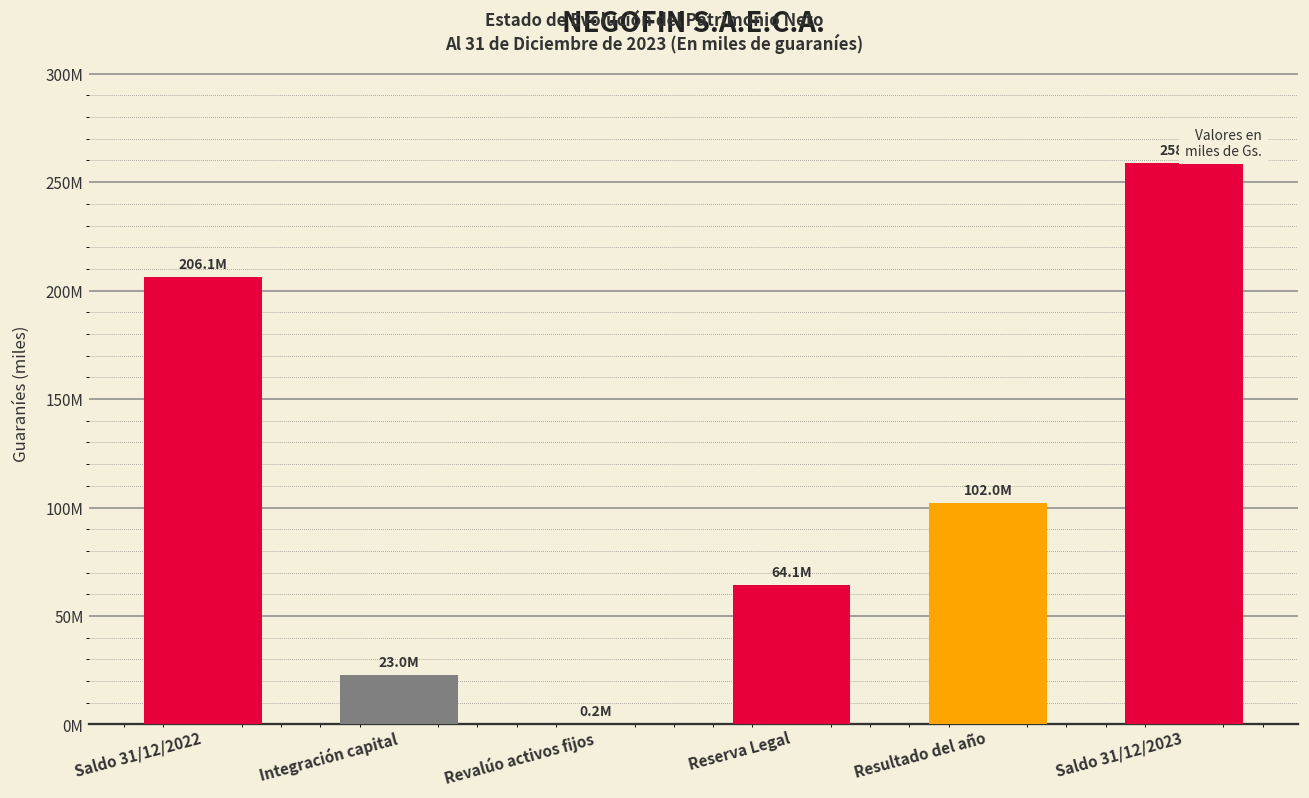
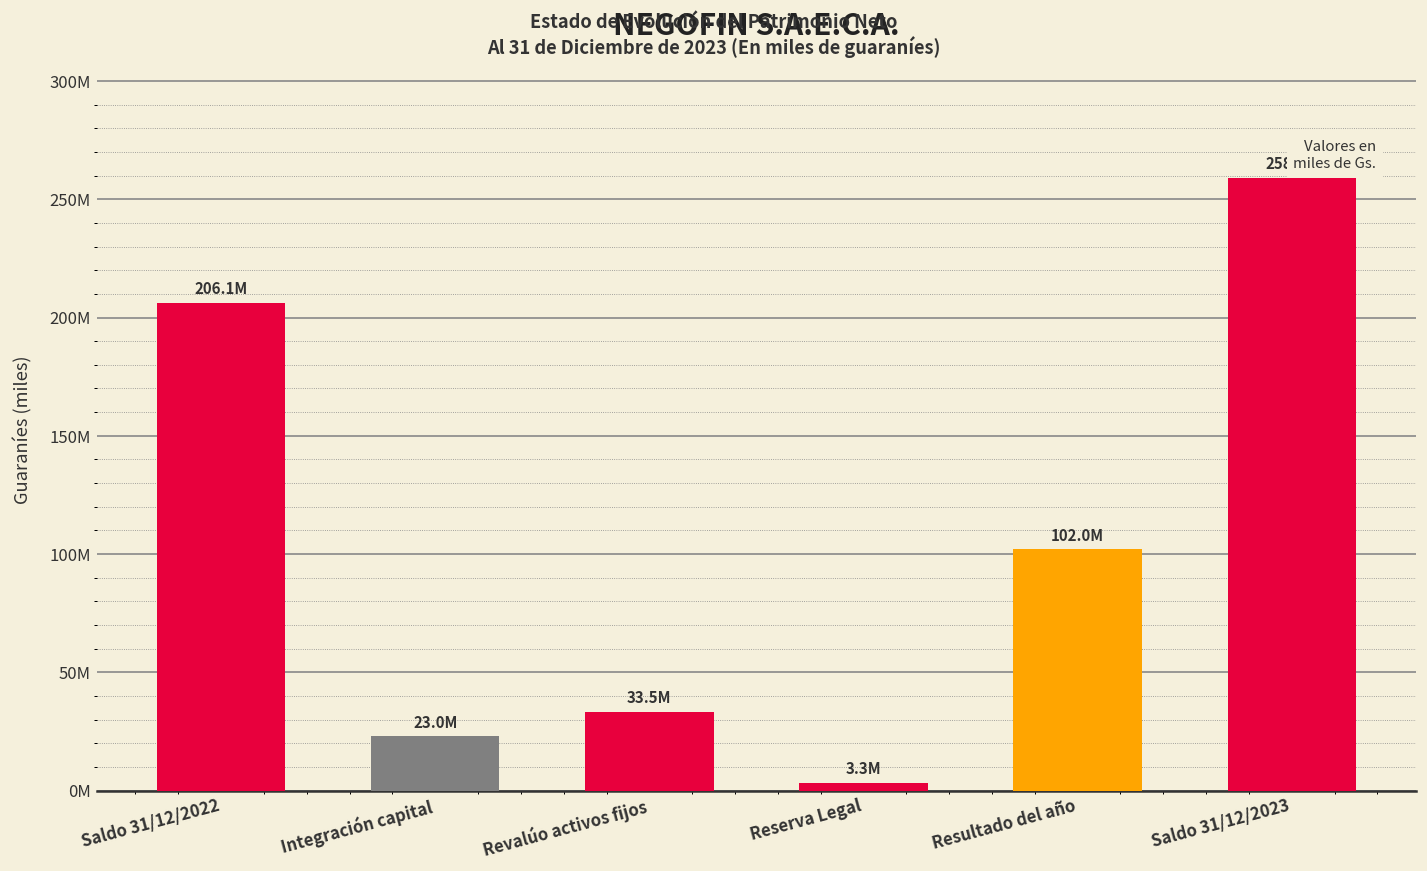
Revalúo activos fijos: 0.2M -> 33.5M
Reserva Legal: 64.1M -> 3.3M
